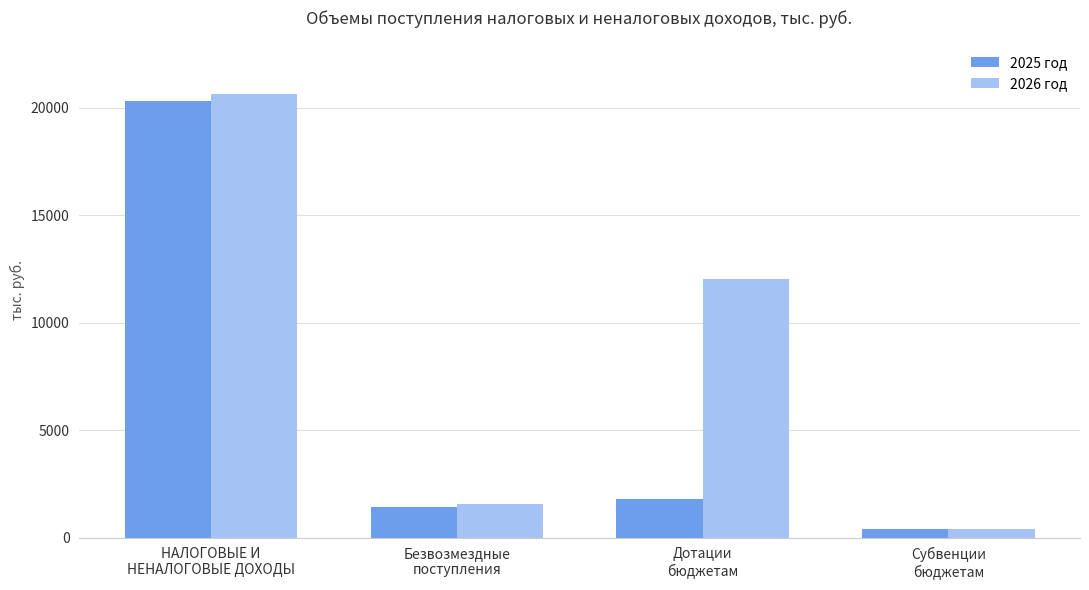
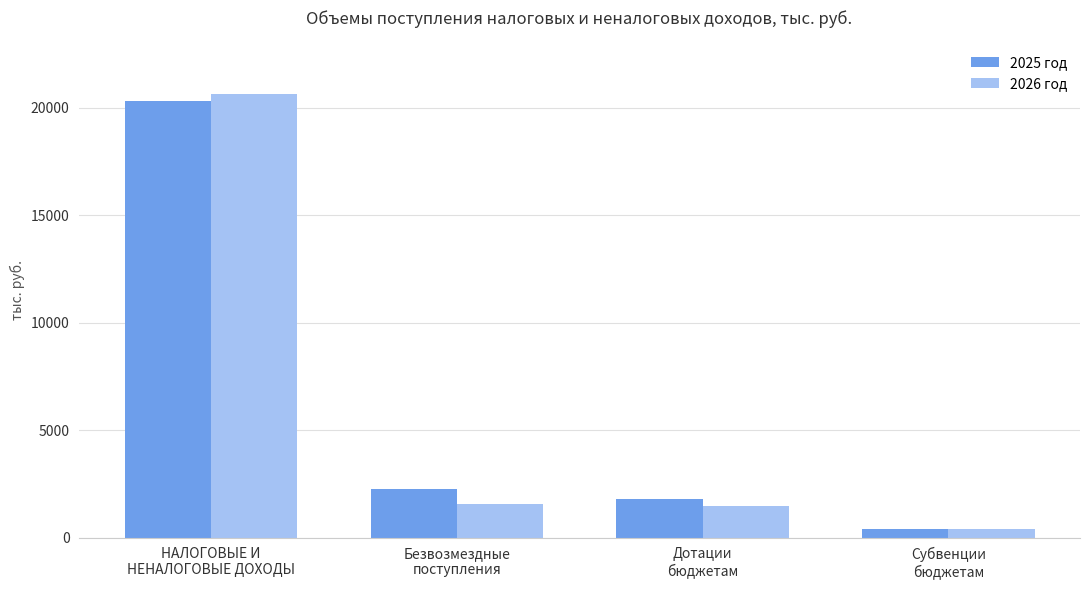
2025 год, Безвозмездные поступления: 1400 -> 2300
2026 год, Дотации бюджетам: 12000 -> 1500
